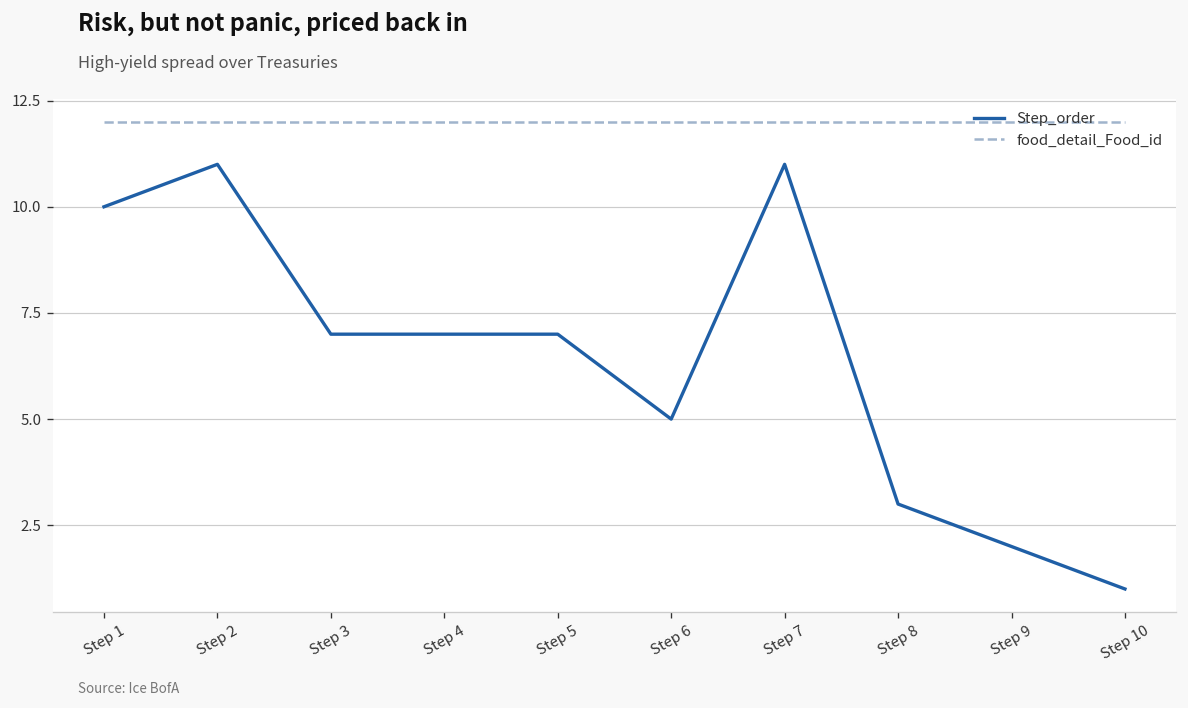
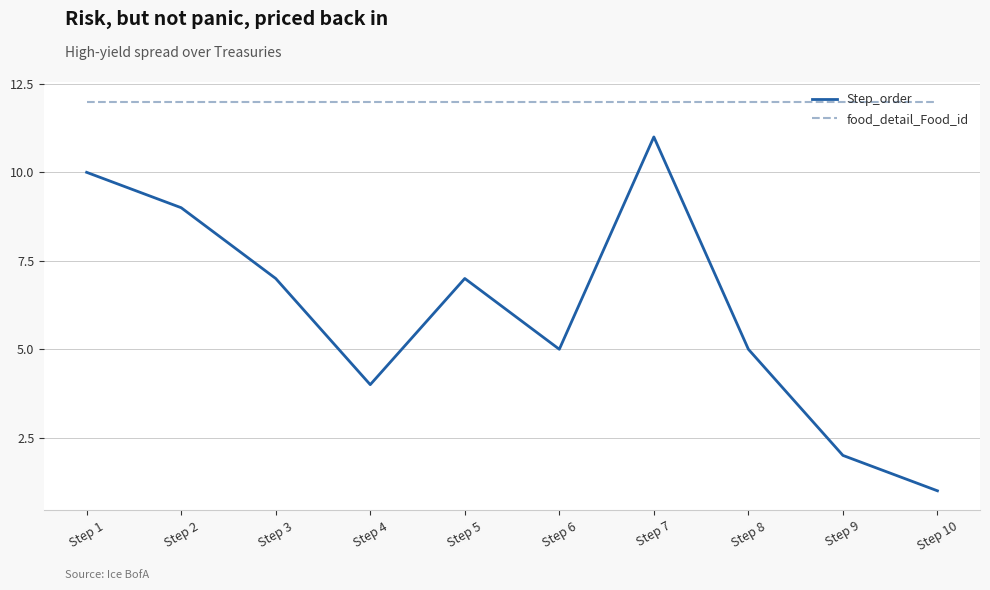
Step_order, Step 2: 11 -> 9
Step_order, Step 4: 7 -> 4
Step_order, Step 8: 3 -> 5
